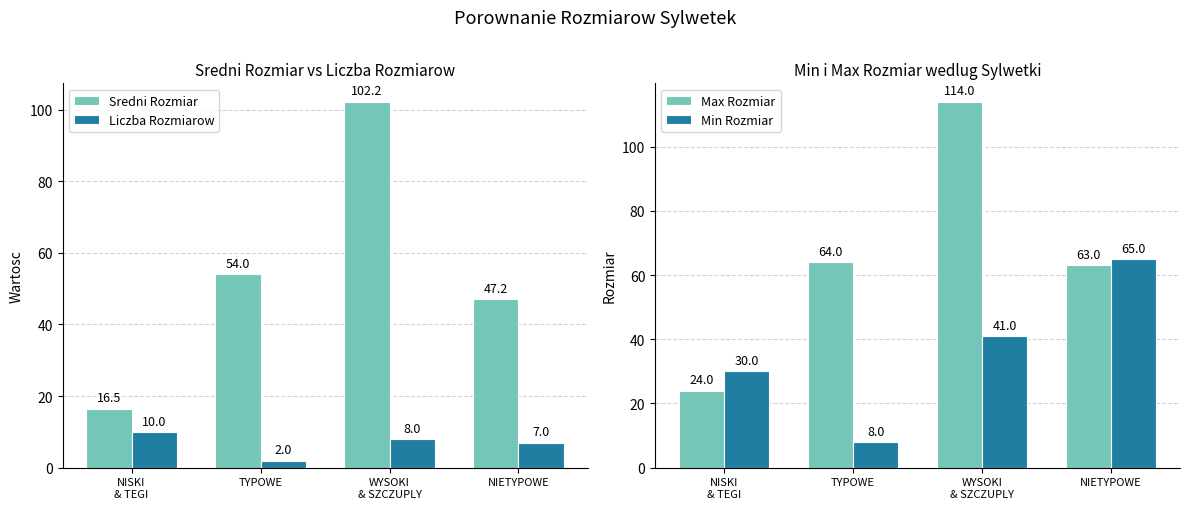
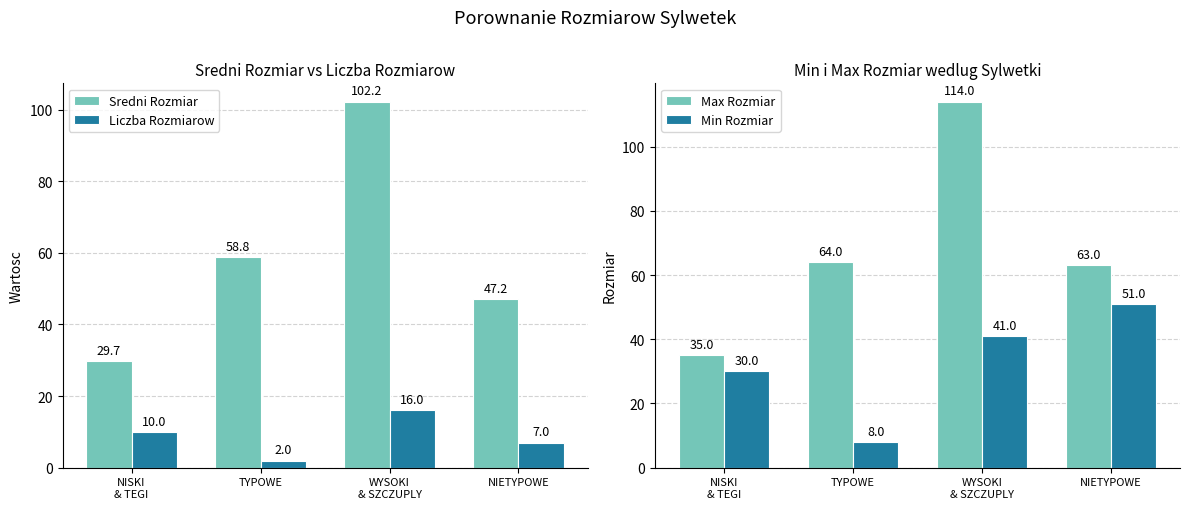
Sredni Rozmiar vs Liczba Rozmiarow, Sredni Rozmiar, NISKI & TEGI: 16.5 -> 29.7
Sredni Rozmiar vs Liczba Rozmiarow, Sredni Rozmiar, TYPOWE: 54.0 -> 58.8
Sredni Rozmiar vs Liczba Rozmiarow, Liczba Rozmiarow, WYSOKI & SZCZUPLY: 8.0 -> 16.0
Min i Max Rozmiar wedlug Sylwetki, Max Rozmiar, NISKI & TEGI: 24.0 -> 35.0
Min i Max Rozmiar wedlug Sylwetki, Min Rozmiar, NIETYPOWE: 65.0 -> 51.0
